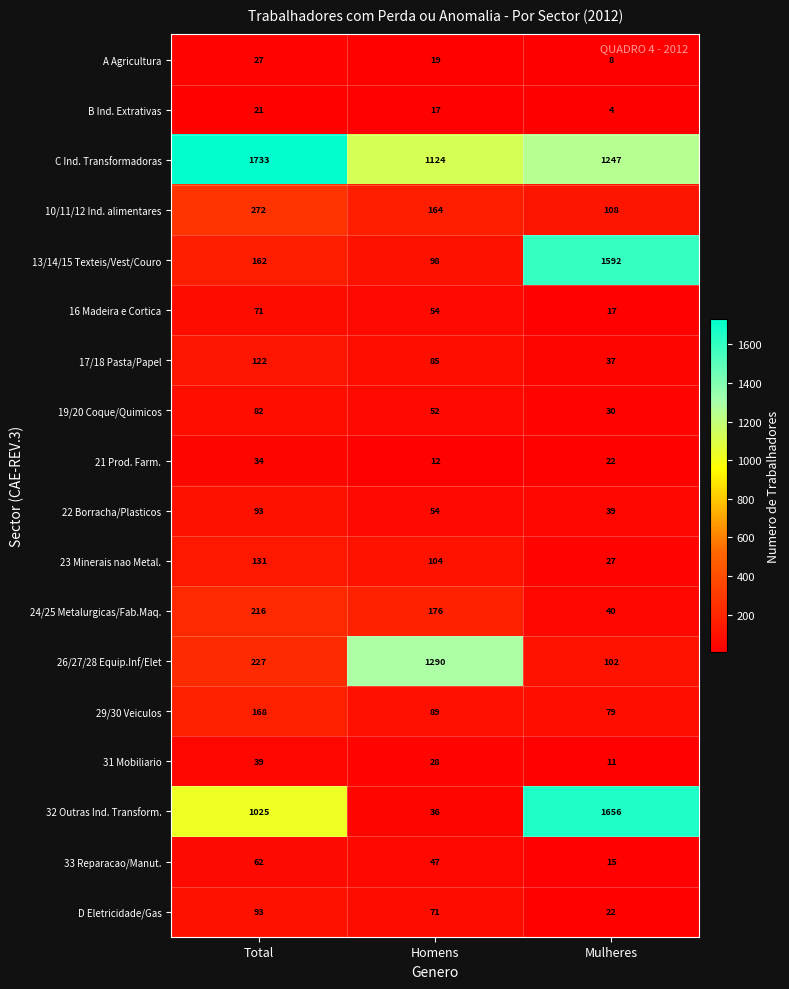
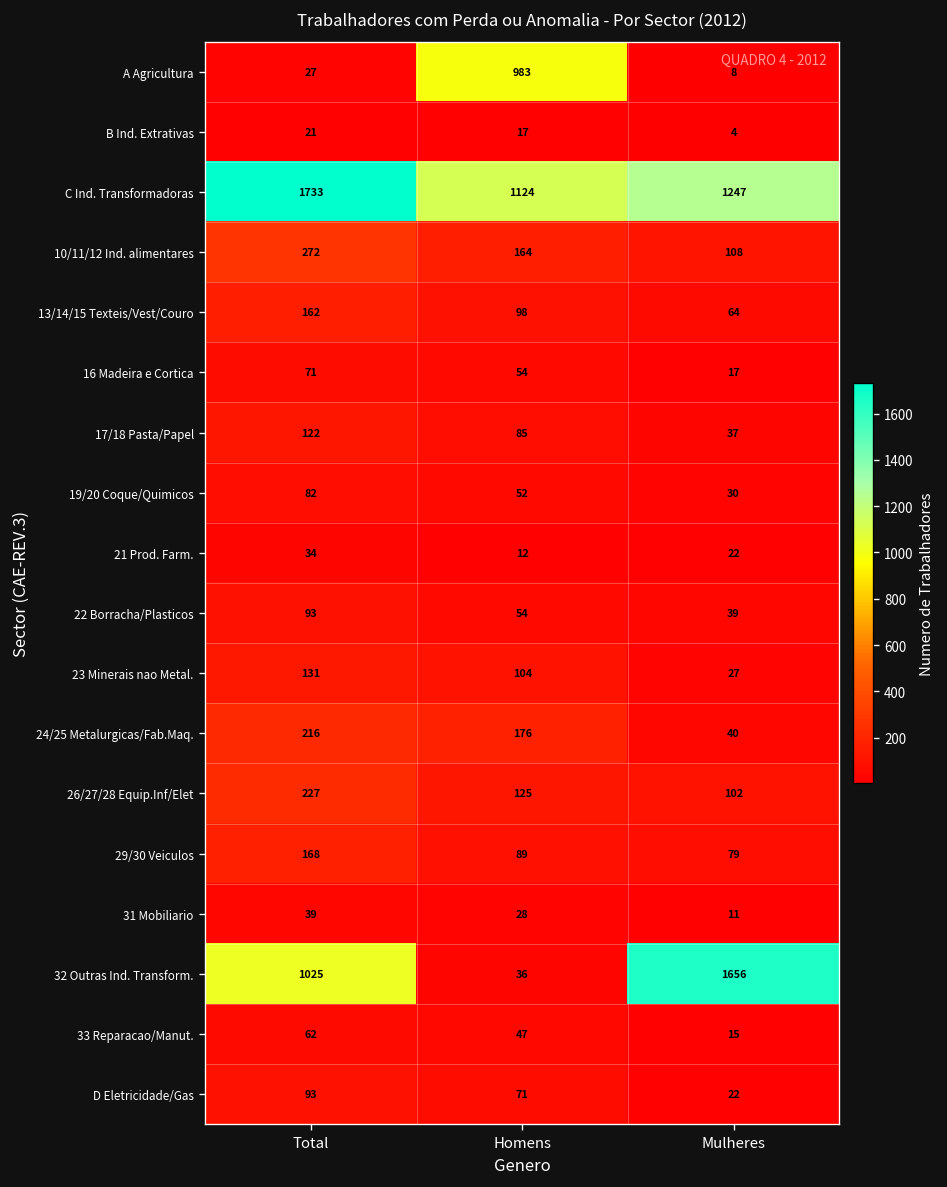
A Agricultura, Homens: 19 -> 983
13/14/15 Texteis/Vest/Couro, Mulheres: 1592 -> 64
26/27/28 Equip.Inf/Elet, Homens: 1290 -> 125
